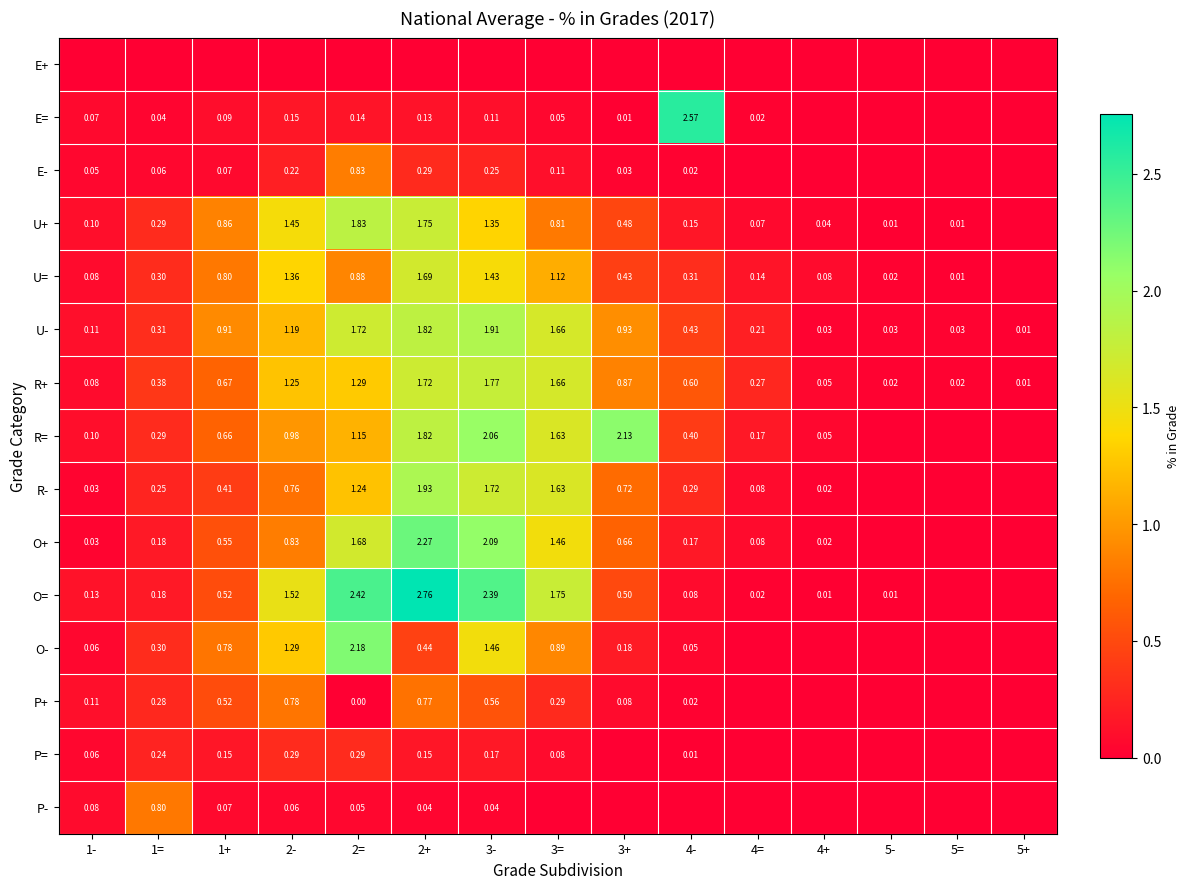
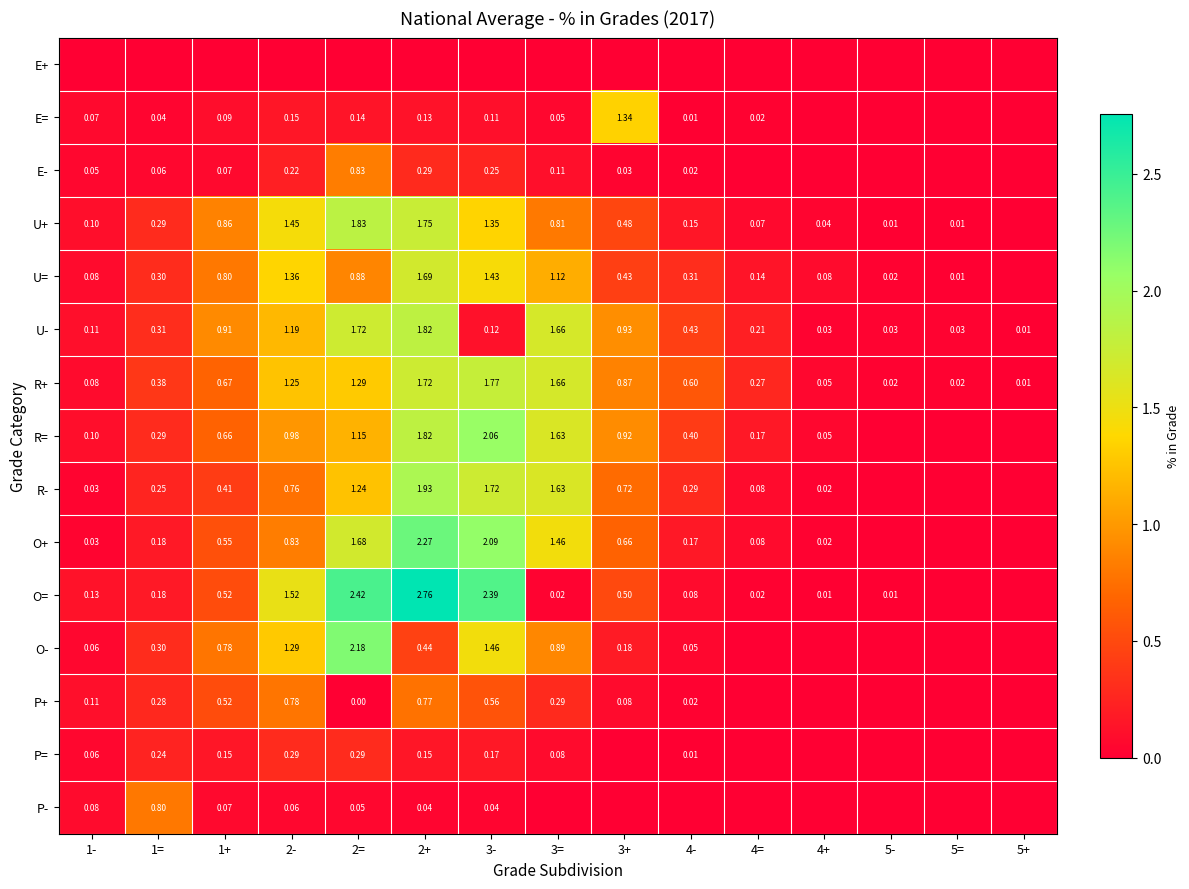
E=, 3+: 0.01 -> 1.34
E=, 4-: 2.57 -> 0.01
U-, 3-: 1.91 -> 0.12
R=, 3+: 2.13 -> 0.92
O=, 3=: 1.75 -> 0.02
